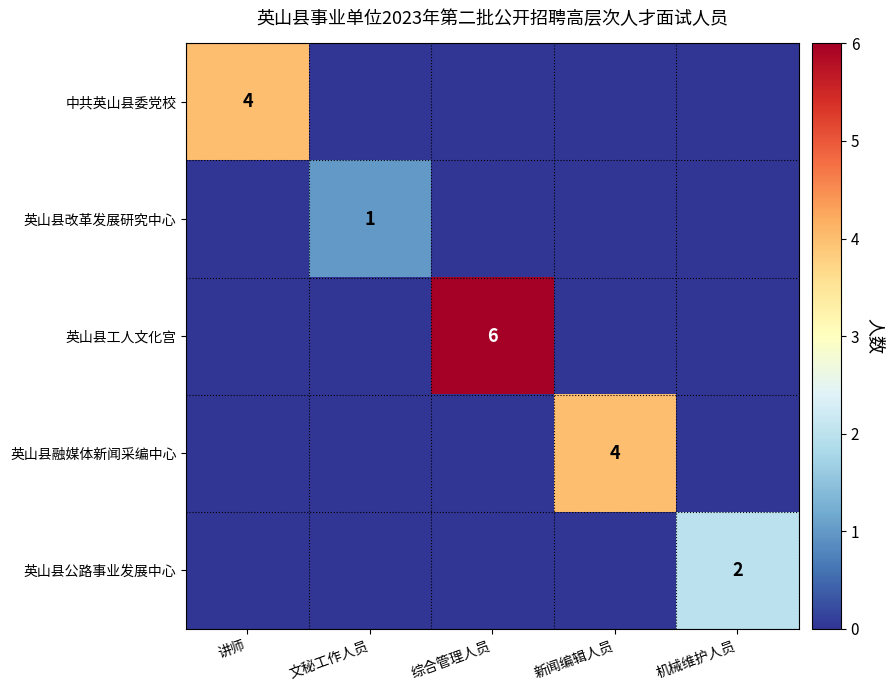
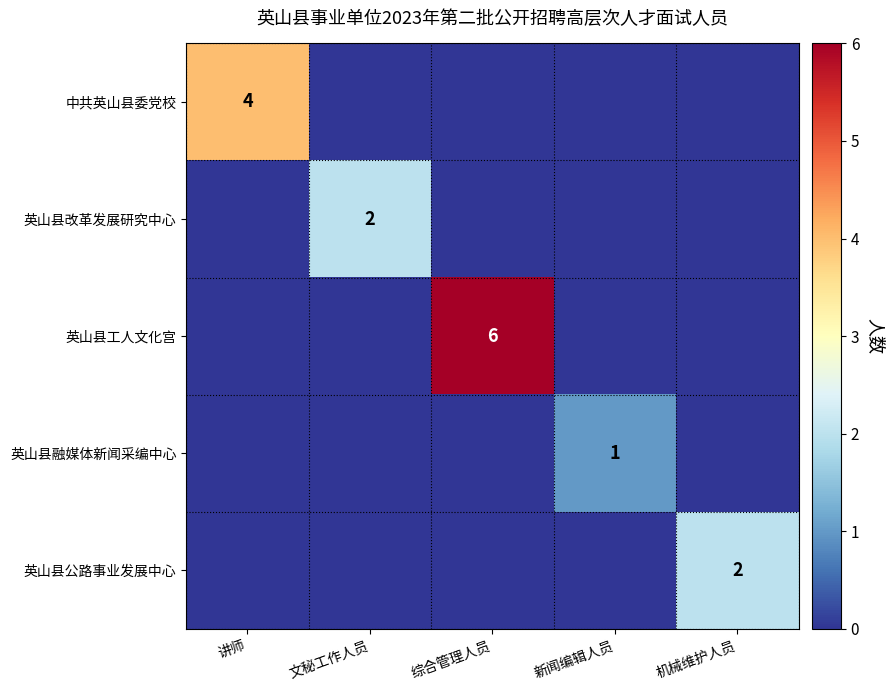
英山县改革发展研究中心, 文秘工作人员: 1 -> 2
英山县融媒体新闻采编中心, 新闻编辑人员: 4 -> 1
